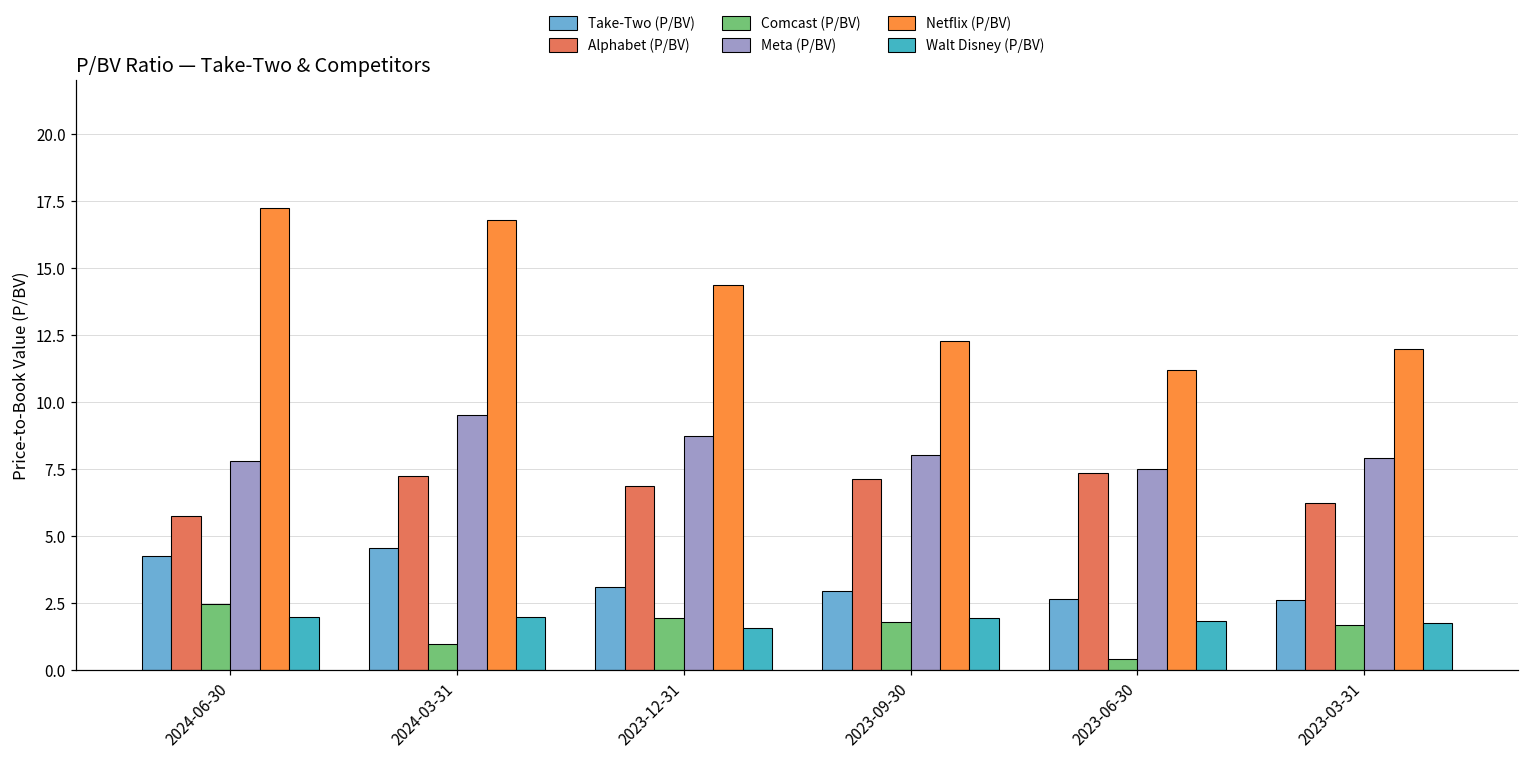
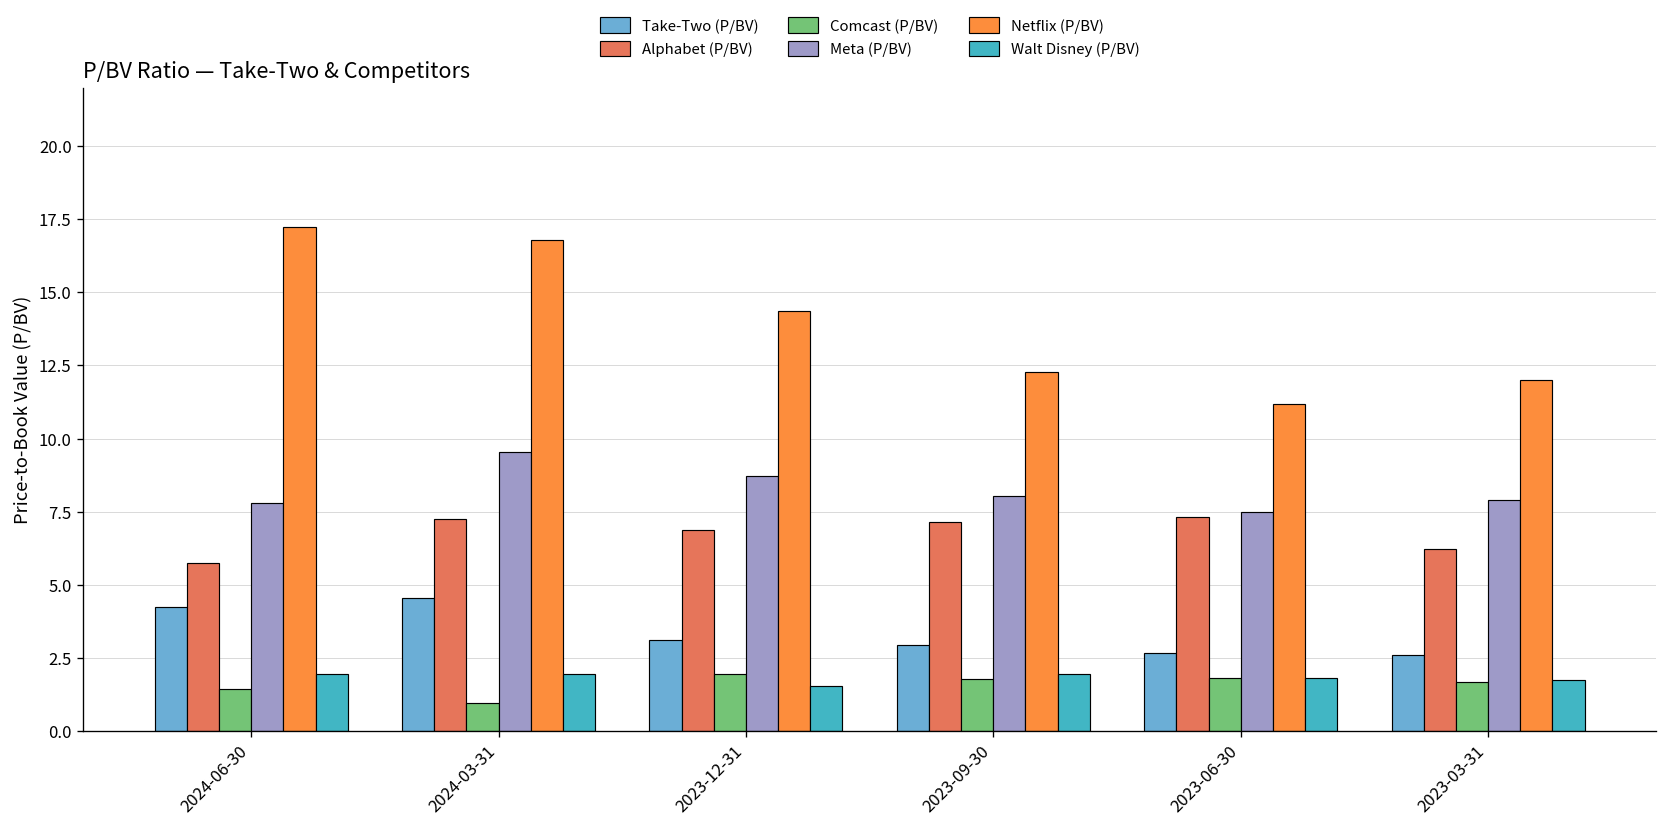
Comcast (P/BV), 2024-06-30: 2.5 -> 1.4
Comcast (P/BV), 2023-06-30: 0.4 -> 1.8
